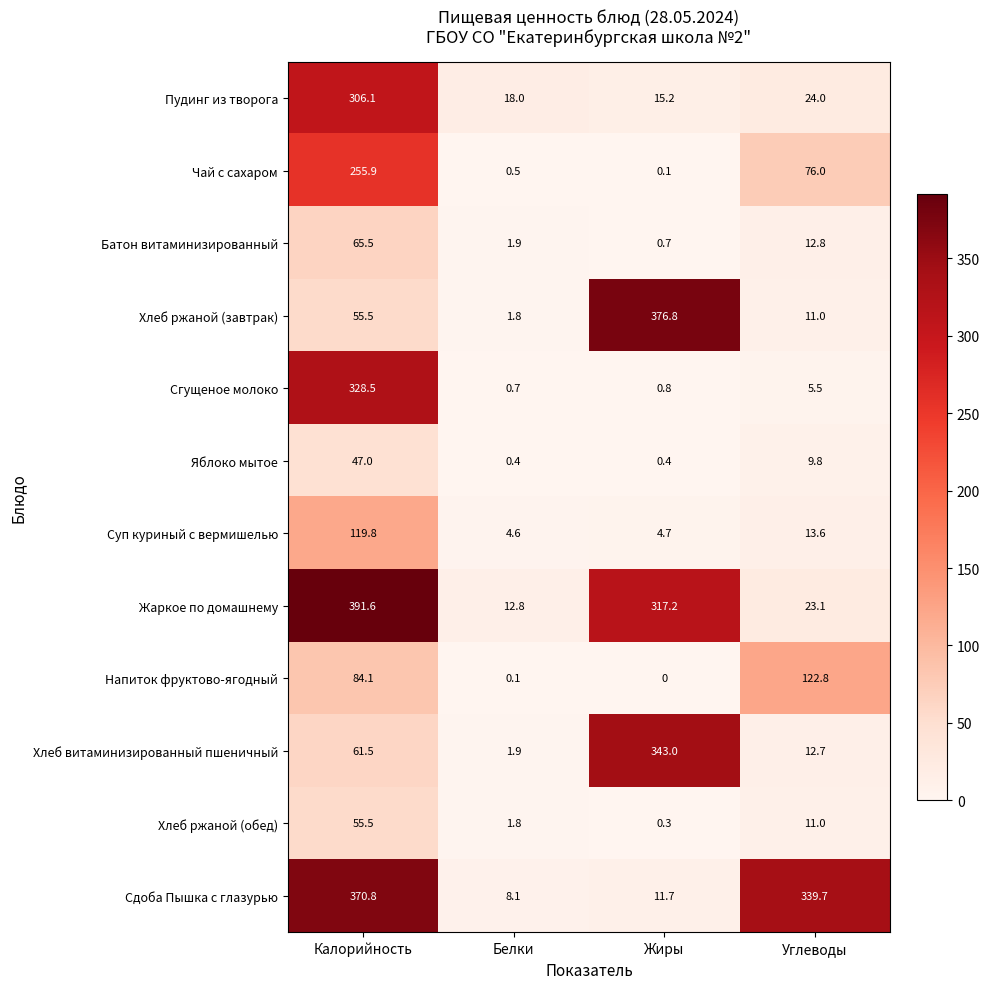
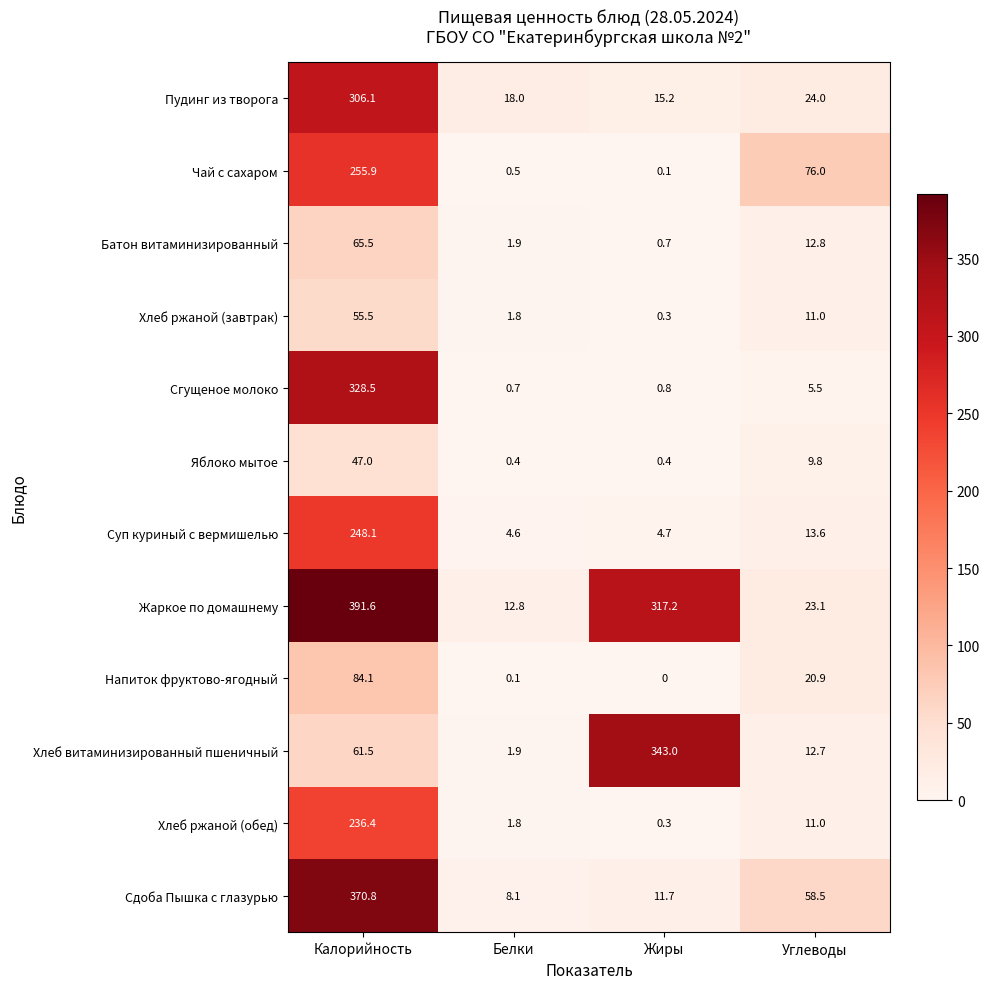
Хлеб ржаной (завтрак), Жиры: 376.8 -> 0.3
Суп куриный с вермишелью, Калорийность: 119.8 -> 248.1
Напиток фруктово-ягодный, Углеводы: 122.8 -> 20.9
Хлеб ржаной (обед), Калорийность: 55.5 -> 236.4
Сдоба Пышка с глазурью, Углеводы: 339.7 -> 58.5
